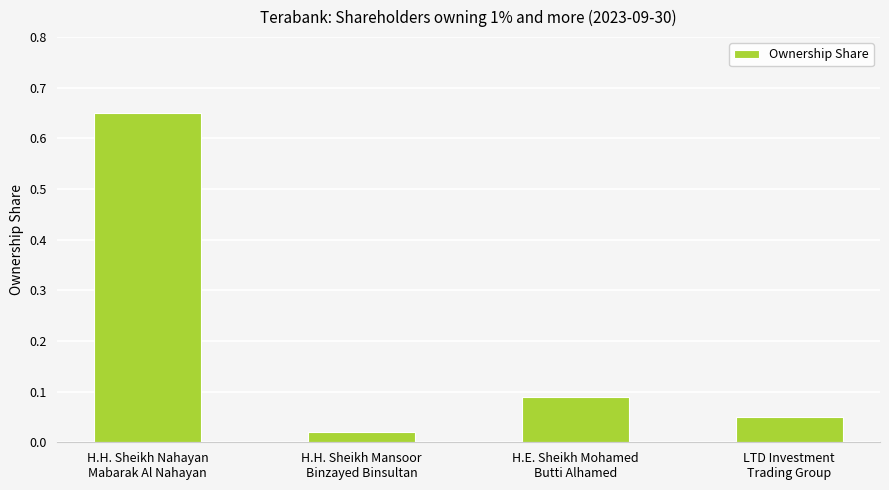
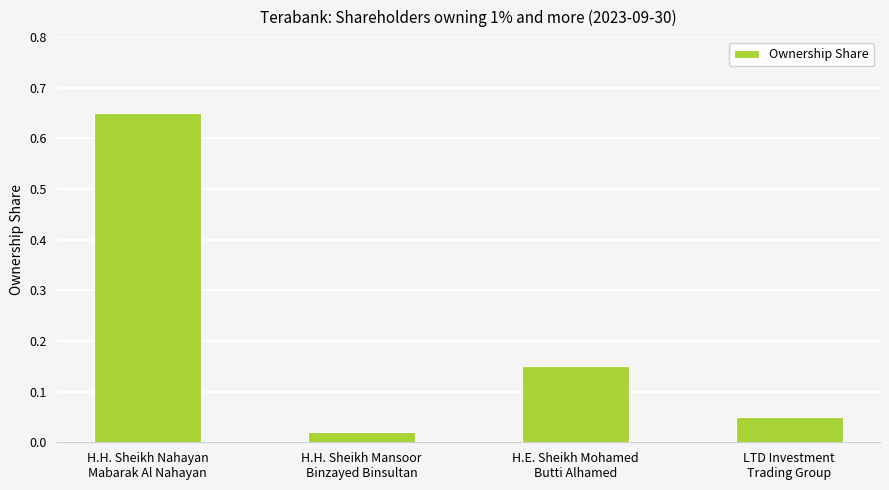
H.E. Sheikh Mohamed Butti Alhamed: 0.09 -> 0.15
